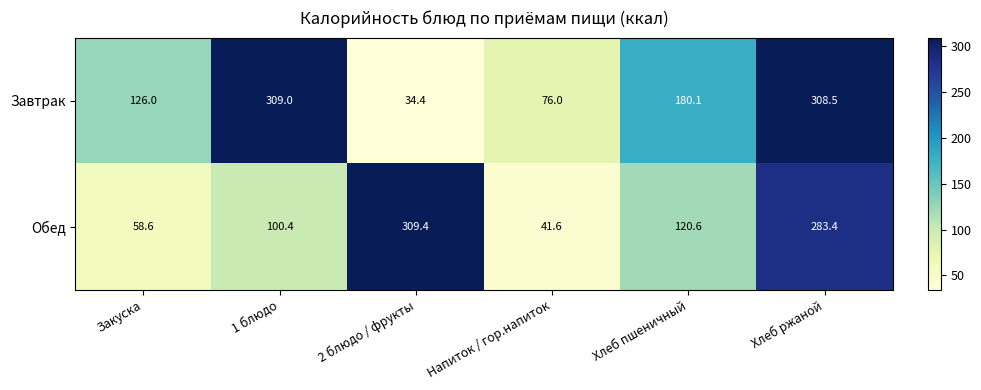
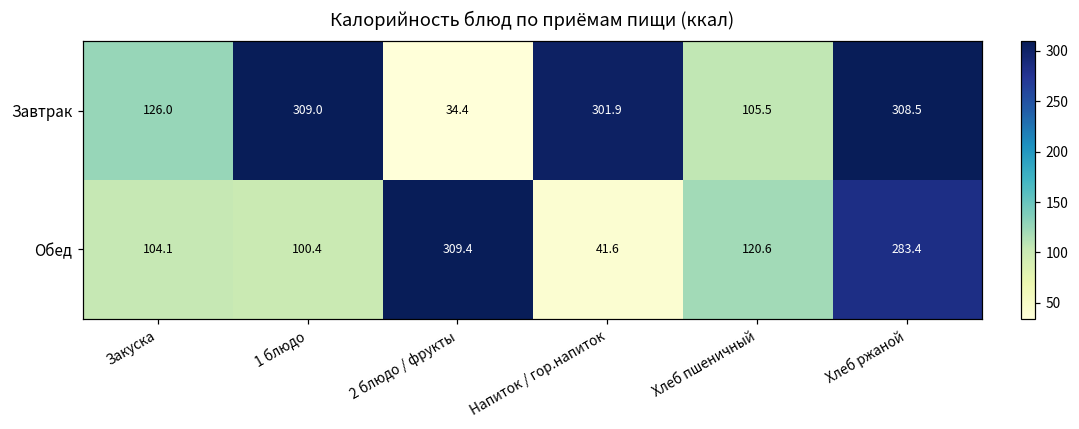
Завтрак, Напиток / гор.напиток: 76.0 -> 301.9
Завтрак, Хлеб пшеничный: 180.1 -> 105.5
Обед, Закуска: 58.6 -> 104.1
